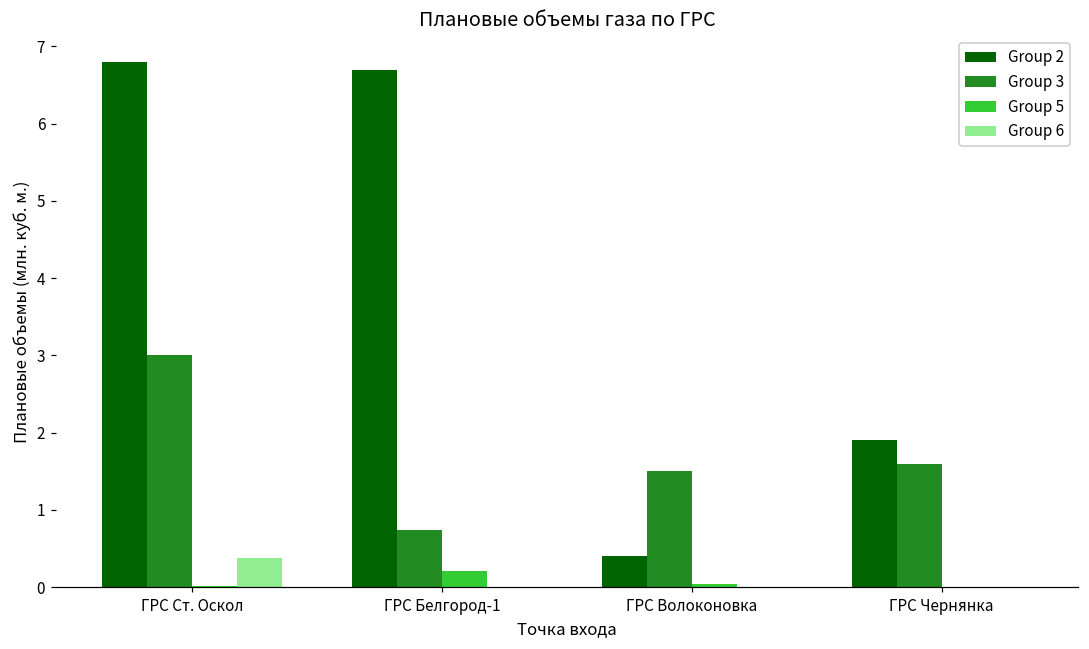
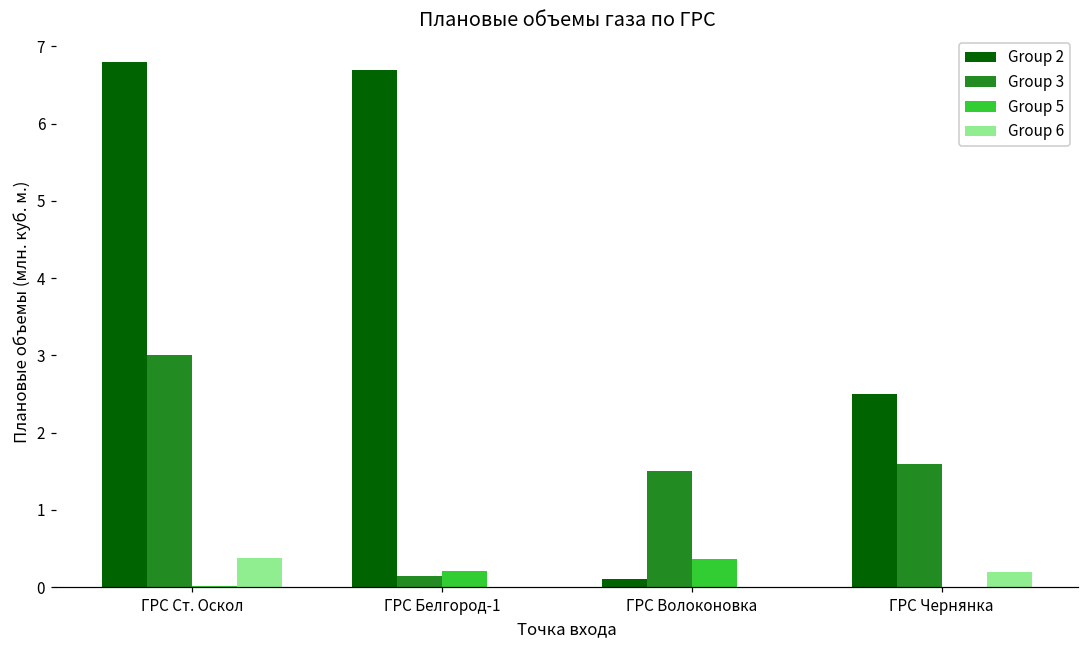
Group 3, ГРС Белгород-1: 0.7 -> 0.2
Group 2, ГРС Волоконовка: 0.4 -> 0.1
Group 5, ГРС Волоконовка: 0.0 -> 0.4
Group 2, ГРС Чернянка: 1.9 -> 2.5
Group 6, ГРС Чернянка: 0.0 -> 0.2
